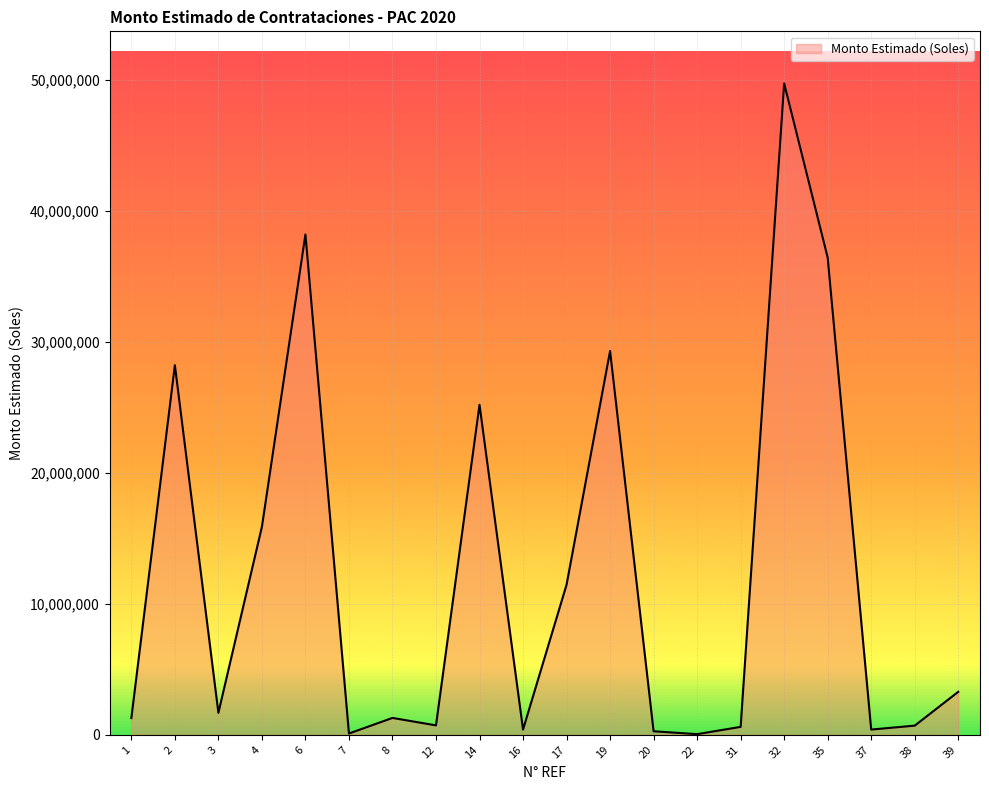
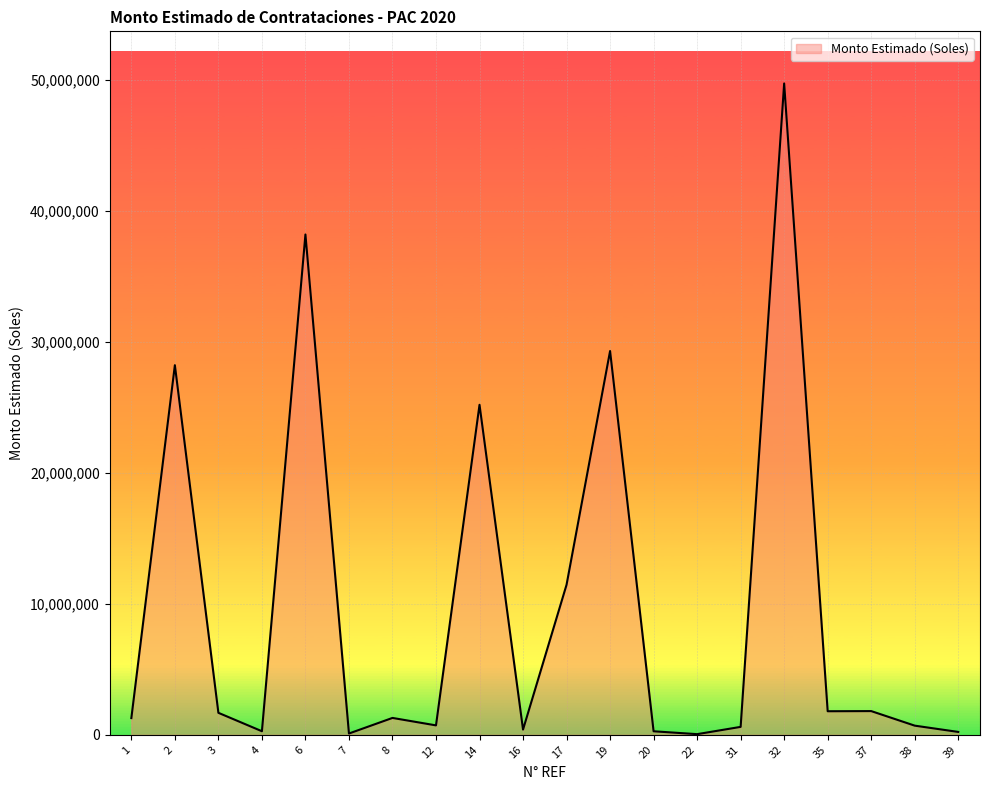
4: 15,900,000 -> 300,000
35: 36,400,000 -> 1,800,000
37: 400,000 -> 1,800,000
39: 3,300,000 -> 200,000
